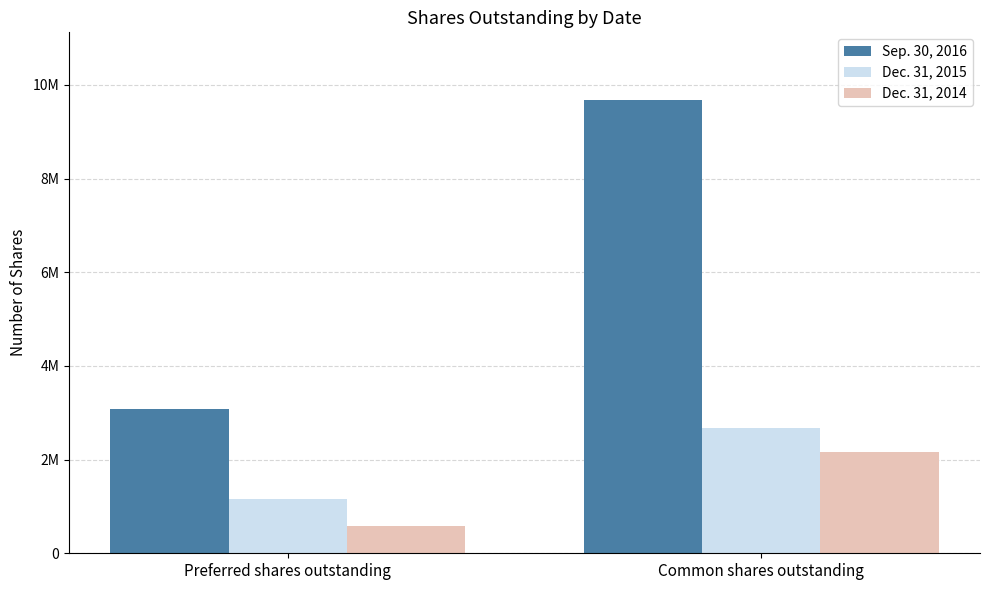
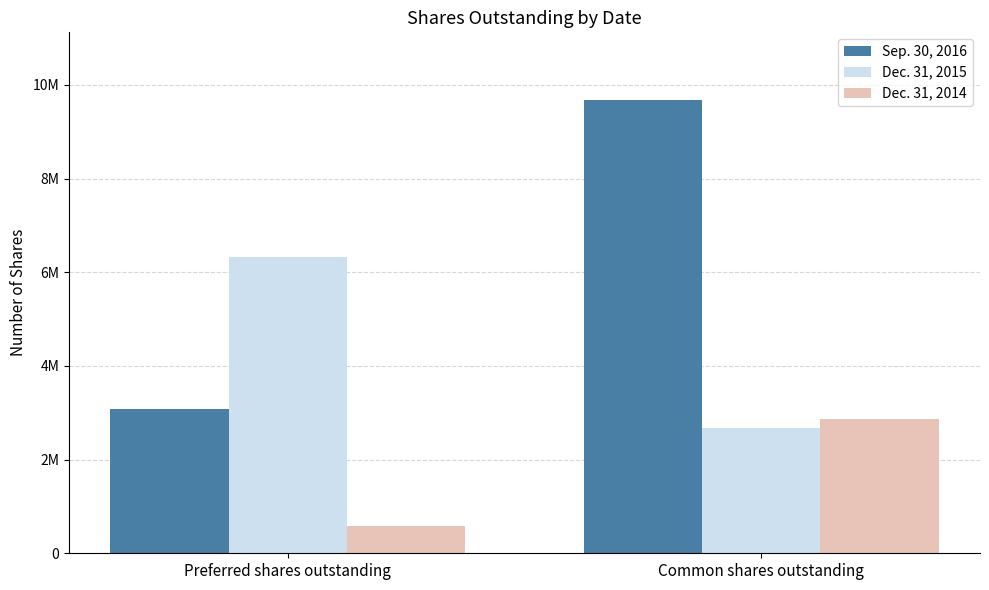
Dec. 31, 2015, Preferred shares outstanding: 1200000 -> 6300000
Dec. 31, 2014, Common shares outstanding: 2200000 -> 2900000
